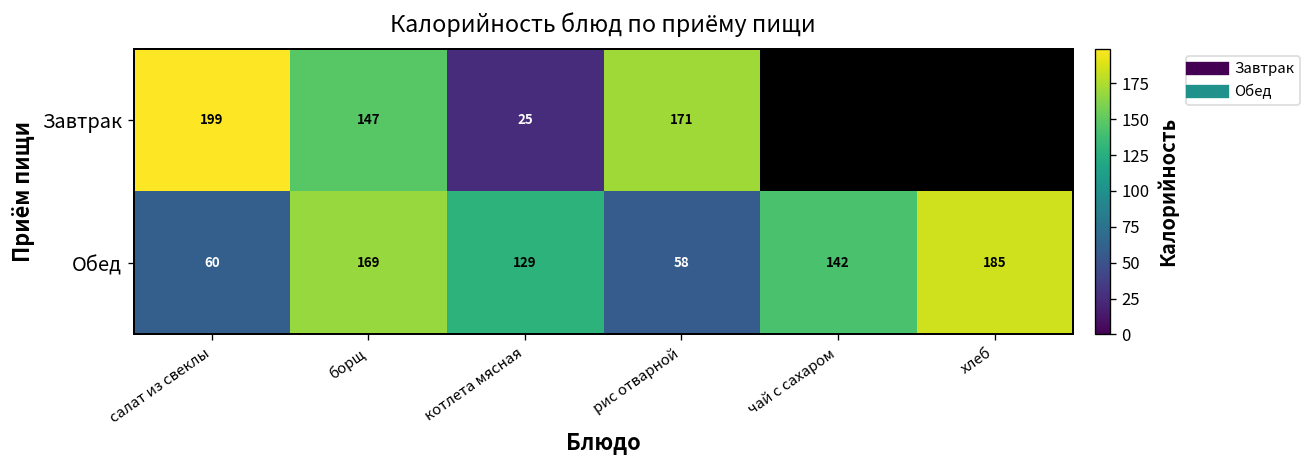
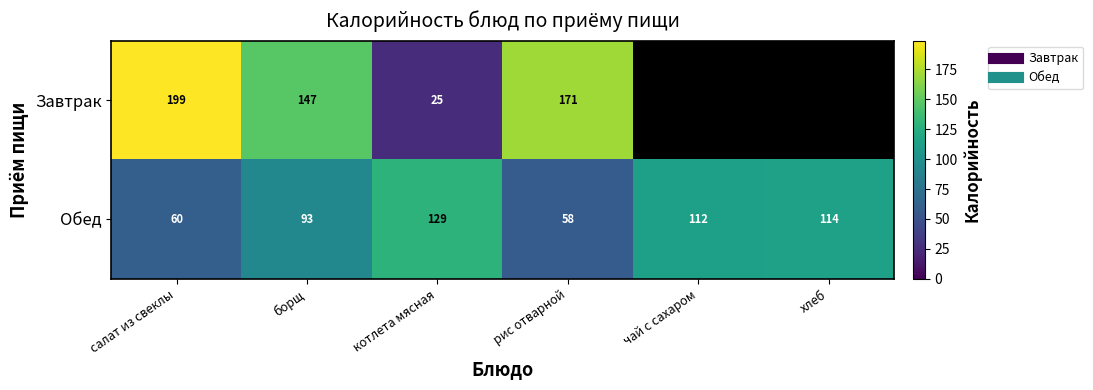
Обед, борщ: 169 -> 93
Обед, чай с сахаром: 142 -> 112
Обед, хлеб: 185 -> 114
